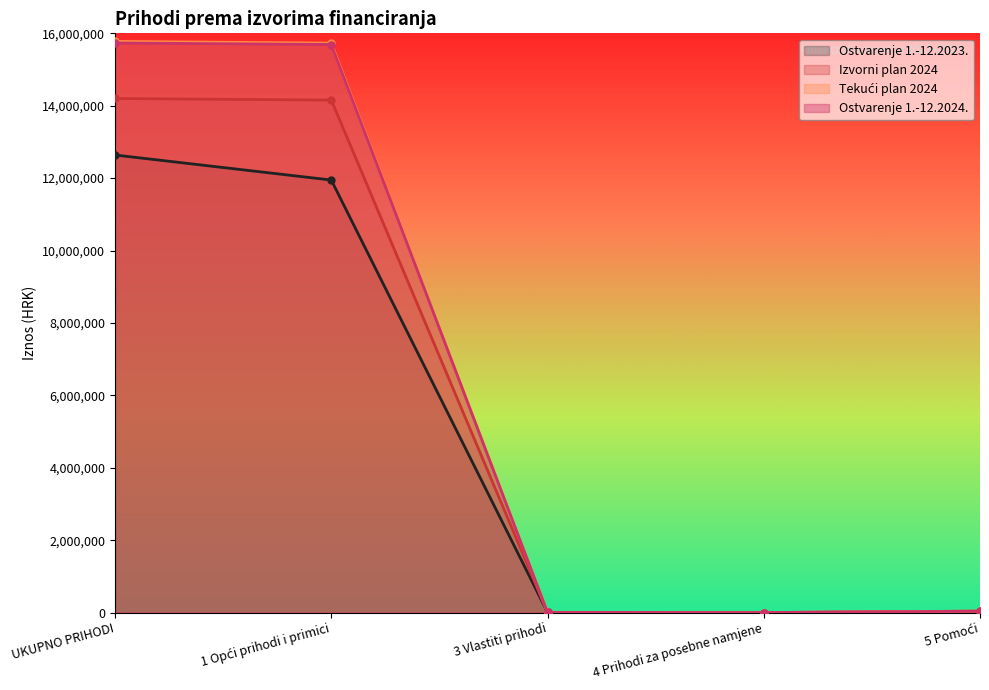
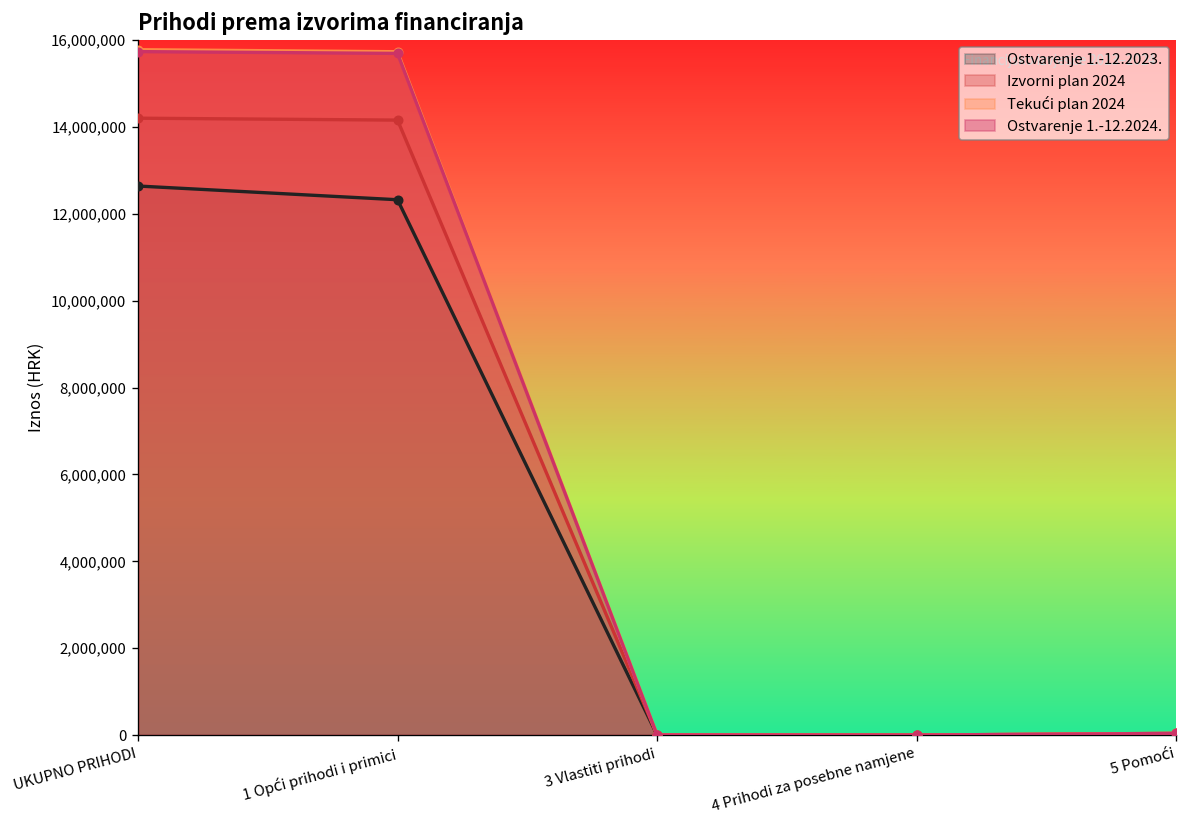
Ostvarenje 1.-12.2023., 1 Opći prihodi i primici: 11,900,000 -> 12,300,000
